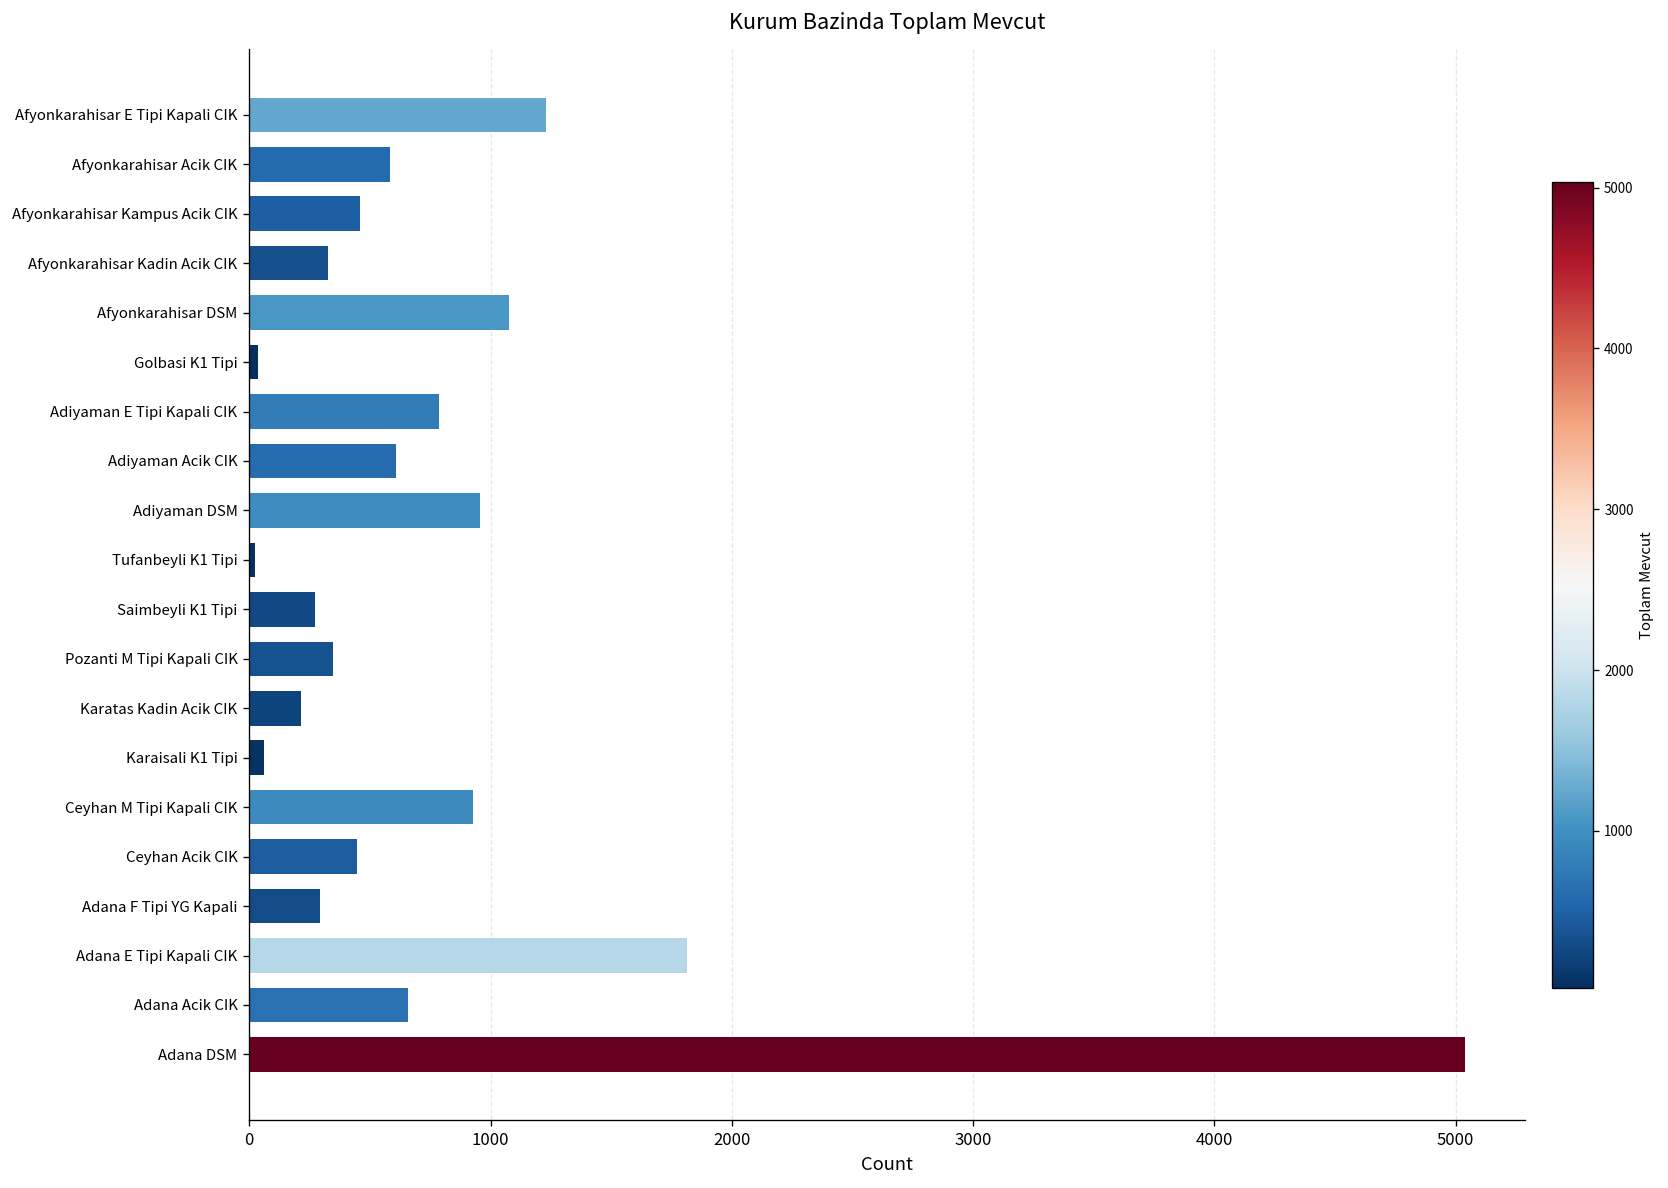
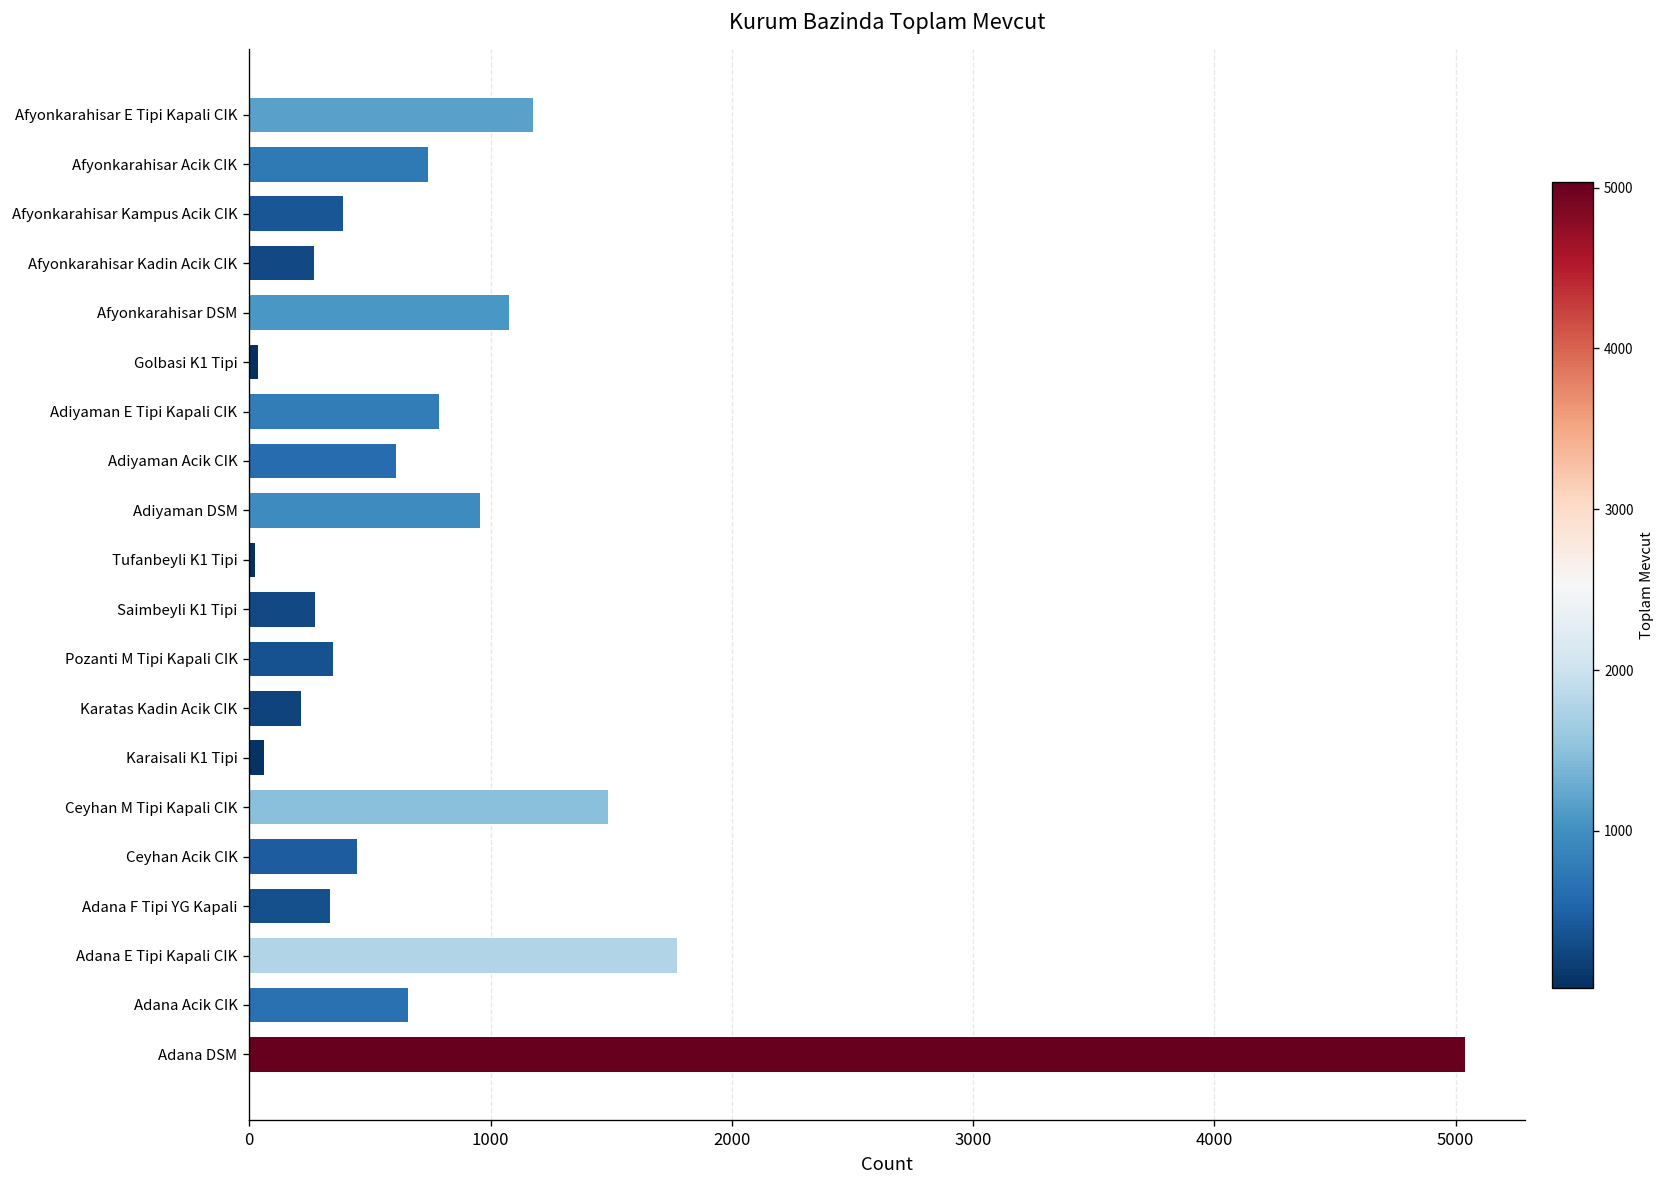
Afyonkarahisar E Tipi Kapali CIK: 1230 -> 1180
Afyonkarahisar Acik CIK: 580 -> 740
Afyonkarahisar Kampus Acik CIK: 460 -> 390
Afyonkarahisar Kadin Acik CIK: 330 -> 270
Ceyhan M Tipi Kapali CIK: 930 -> 1490
Adana F Tipi YG Kapali: 300 -> 340
Adana E Tipi Kapali CIK: 1820 -> 1770
